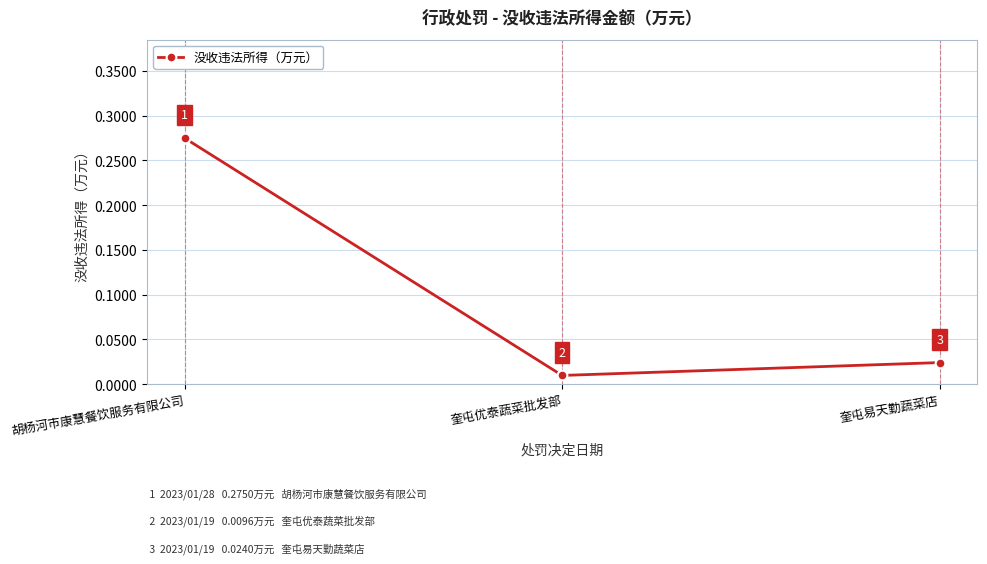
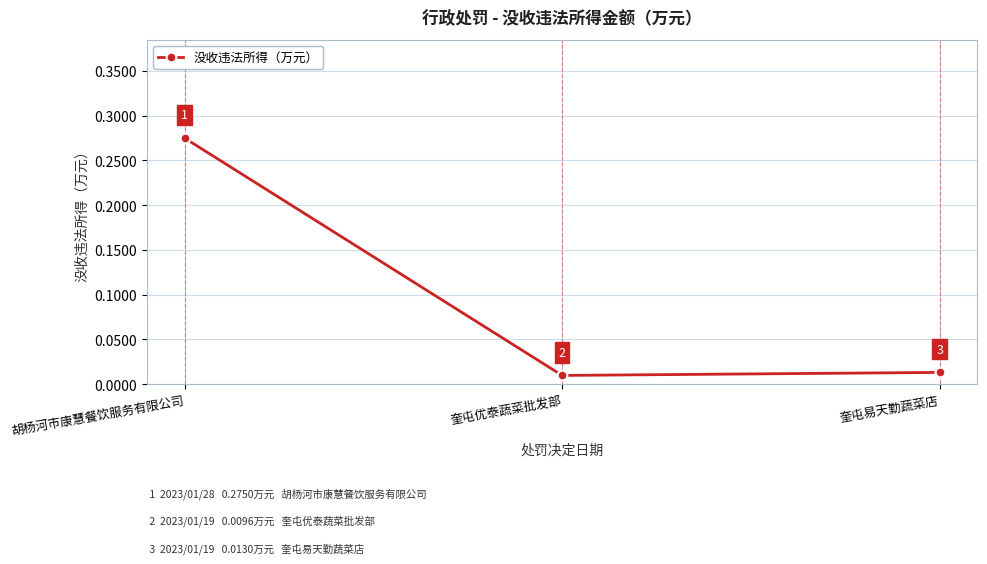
奎屯易天勤蔬菜店: 0.0240 -> 0.0130
